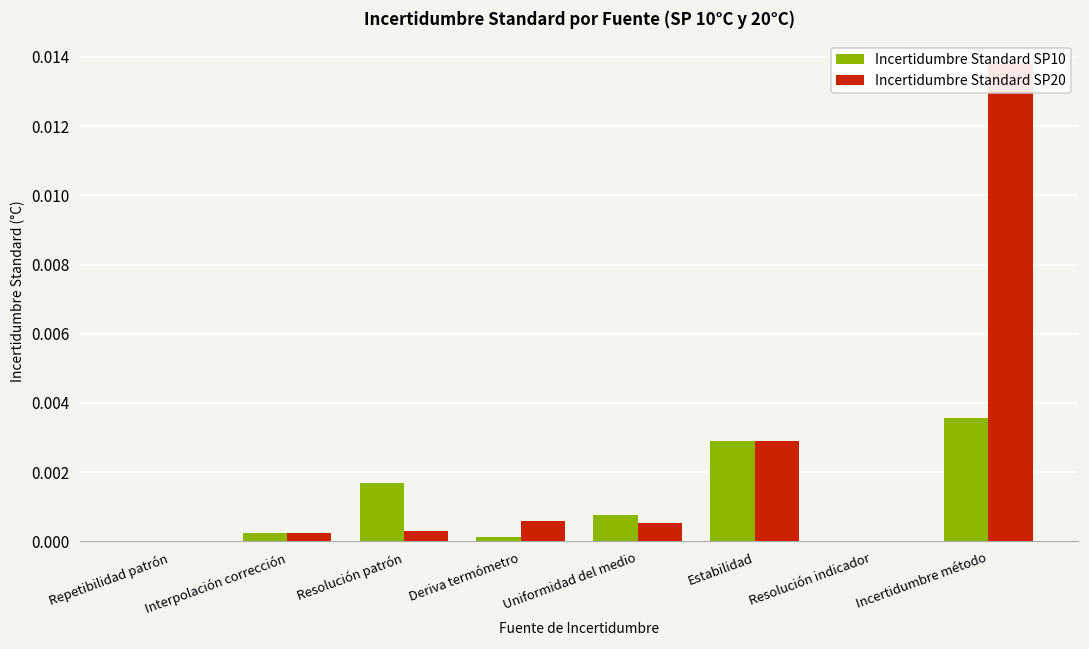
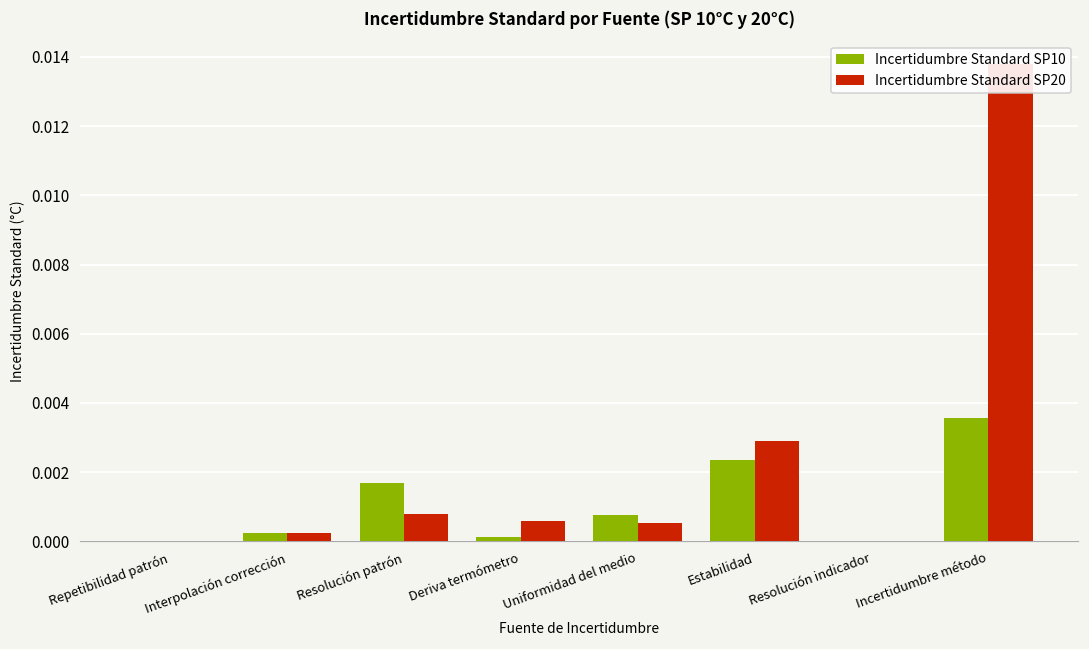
Incertidumbre Standard SP20, Resolución patrón: 0.0003 -> 0.0008
Incertidumbre Standard SP10, Estabilidad: 0.0029 -> 0.0024
